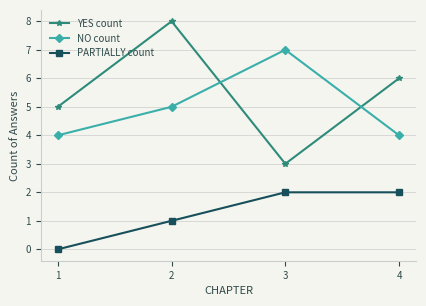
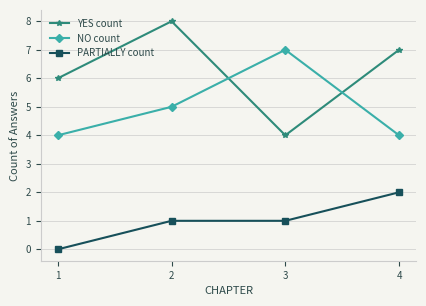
YES count, 1: 5 -> 6
YES count, 3: 3 -> 4
PARTIALLY count, 3: 2 -> 1
YES count, 4: 6 -> 7
